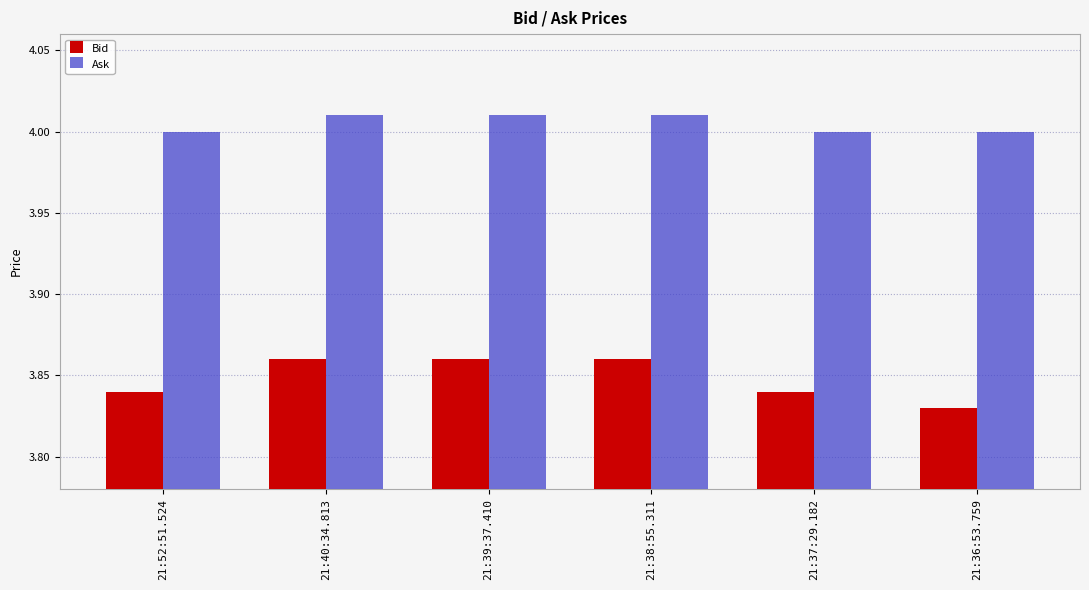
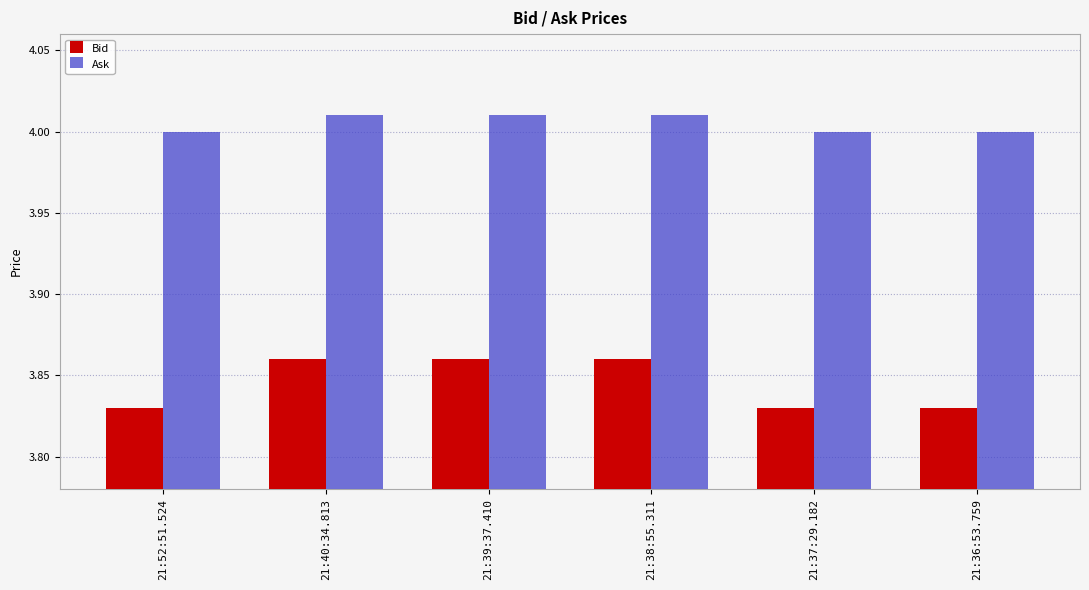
Bid, 21:52:51.524: 3.84 -> 3.83
Bid, 21:37:29.182: 3.84 -> 3.83
